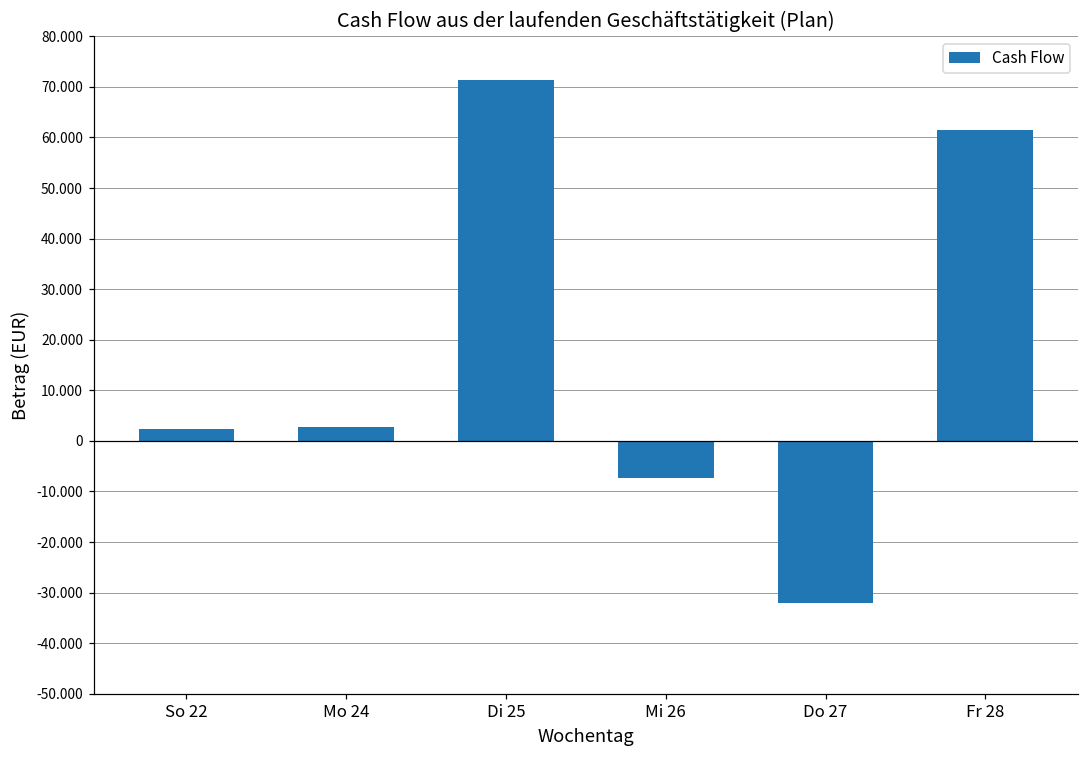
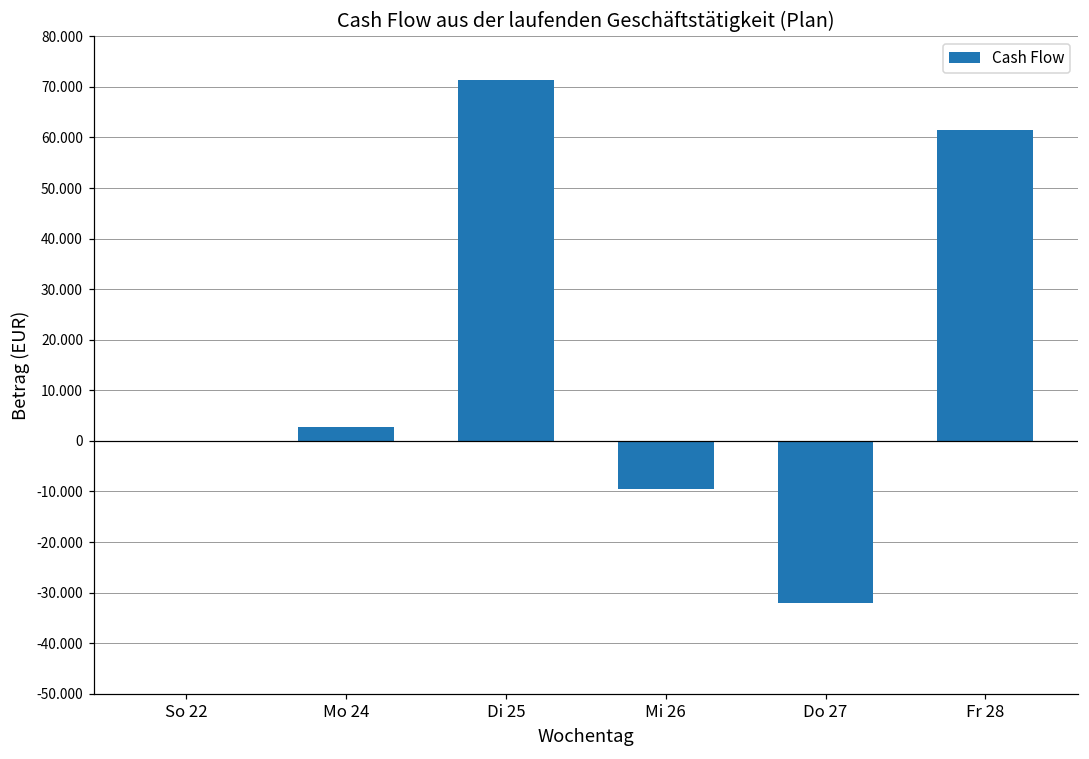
So 22: 2 -> 0
Mi 26: -7 -> -9
